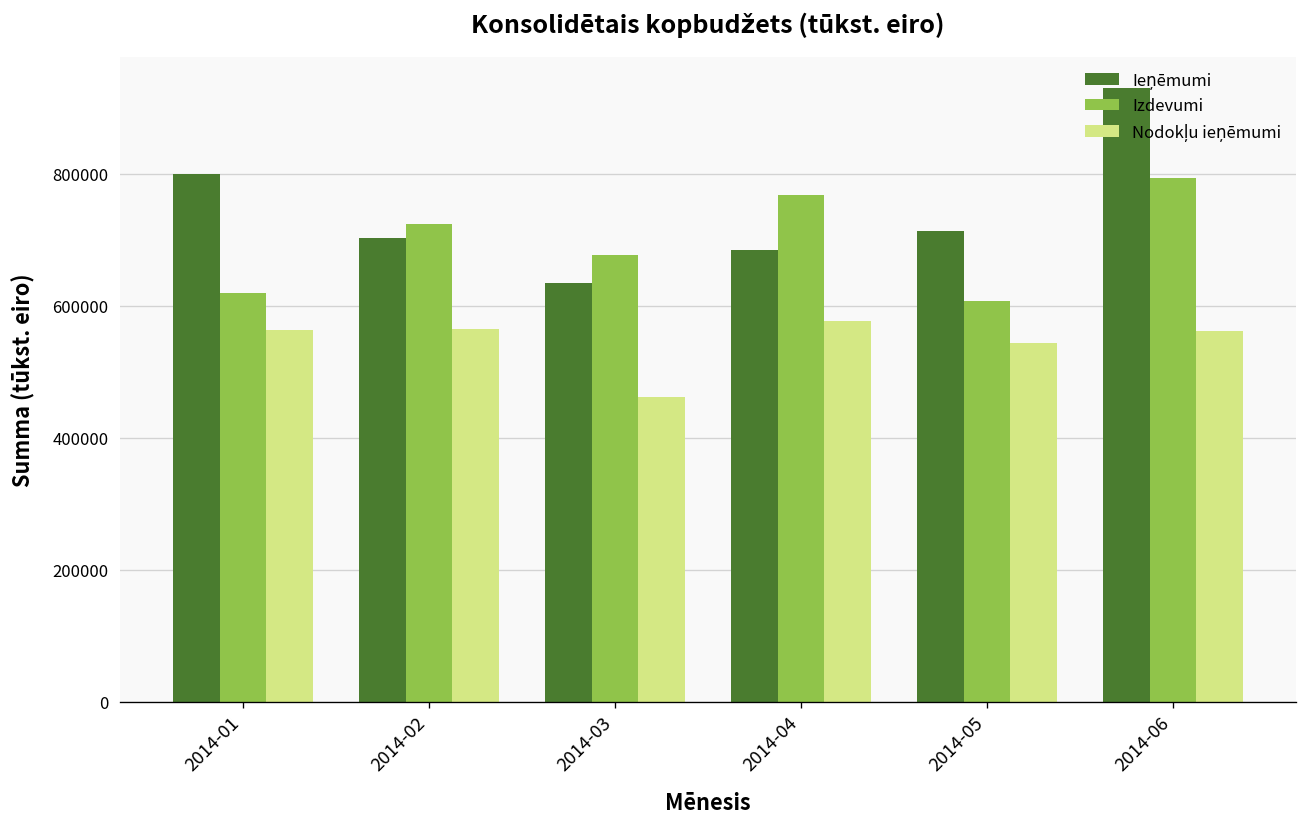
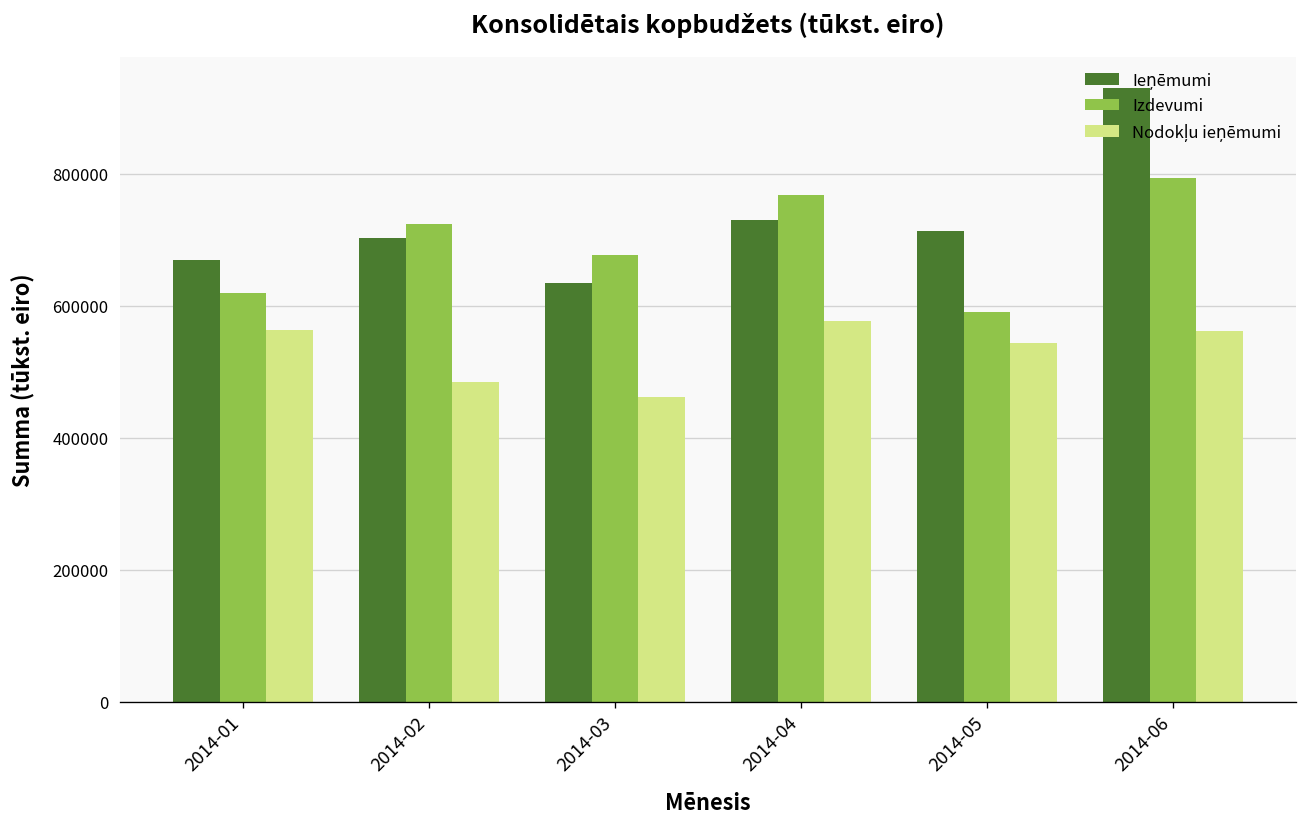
Ieņēmumi, 2014-01: 800000 -> 670000
Nodokļu ieņēmumi, 2014-02: 560000 -> 480000
Ieņēmumi, 2014-04: 680000 -> 730000
Izdevumi, 2014-05: 610000 -> 590000
